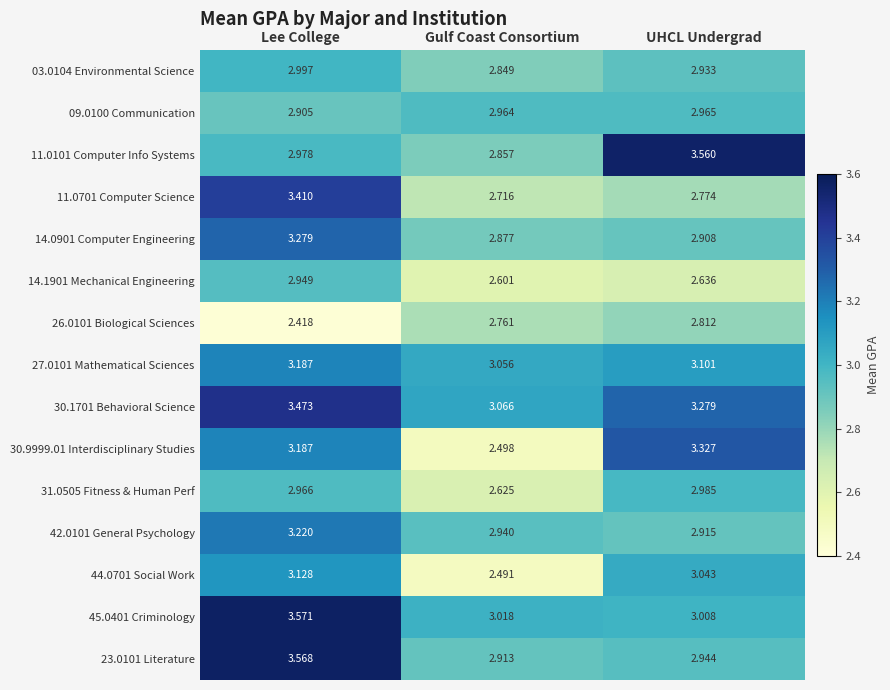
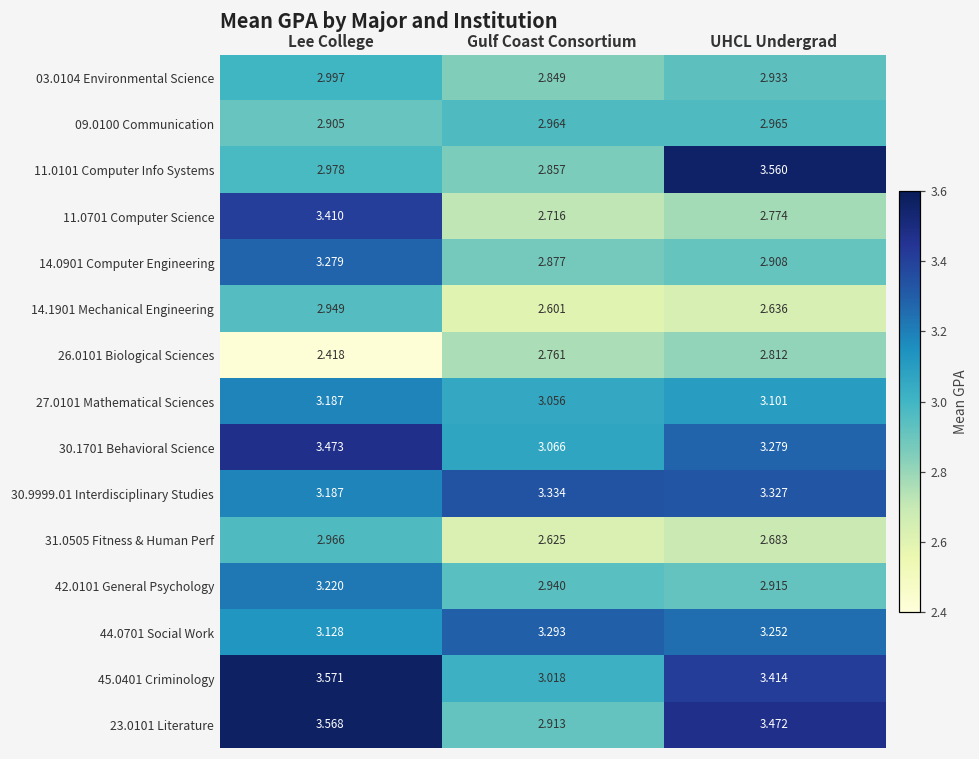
30.9999.01 Interdisciplinary Studies, Gulf Coast Consortium: 2.498 -> 3.334
31.0505 Fitness & Human Perf, UHCL Undergrad: 2.985 -> 2.683
44.0701 Social Work, Gulf Coast Consortium: 2.491 -> 3.293
44.0701 Social Work, UHCL Undergrad: 3.043 -> 3.252
45.0401 Criminology, UHCL Undergrad: 3.008 -> 3.414
23.0101 Literature, UHCL Undergrad: 2.944 -> 3.472
